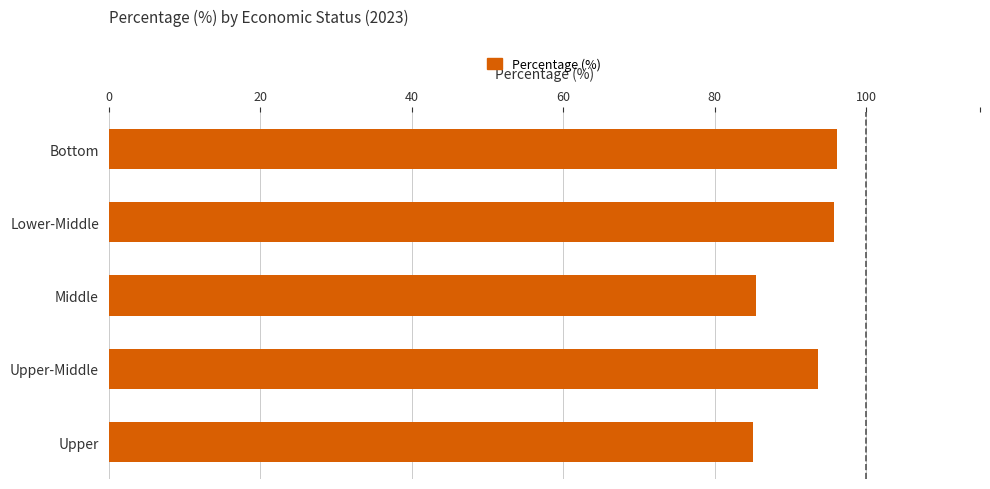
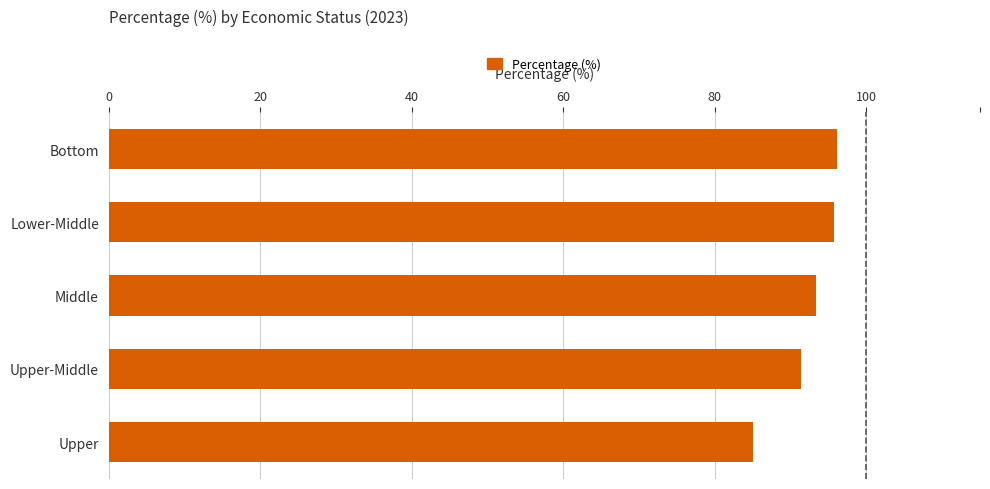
Middle: 86 -> 93
Upper-Middle: 94 -> 91
